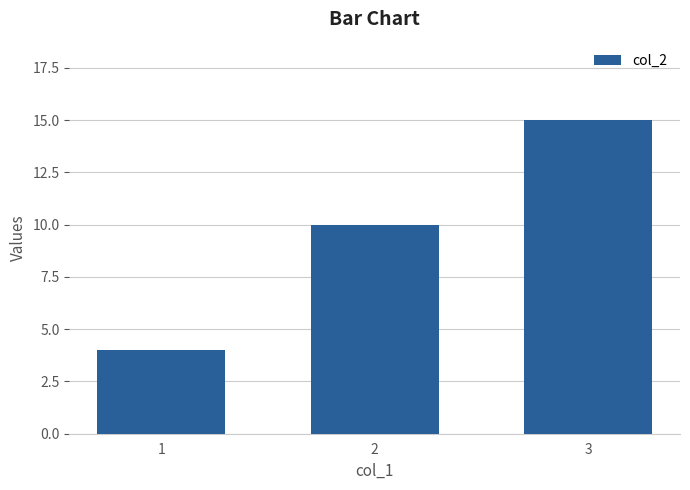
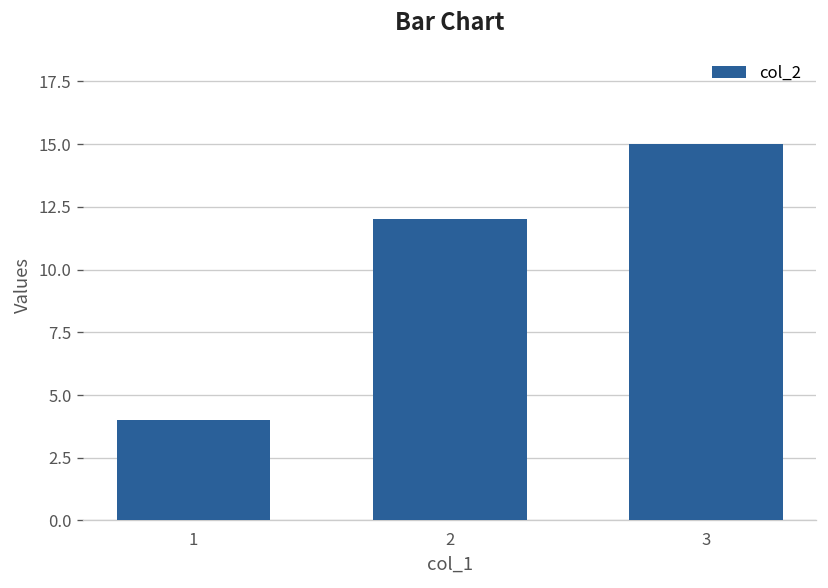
2: 10 -> 12
